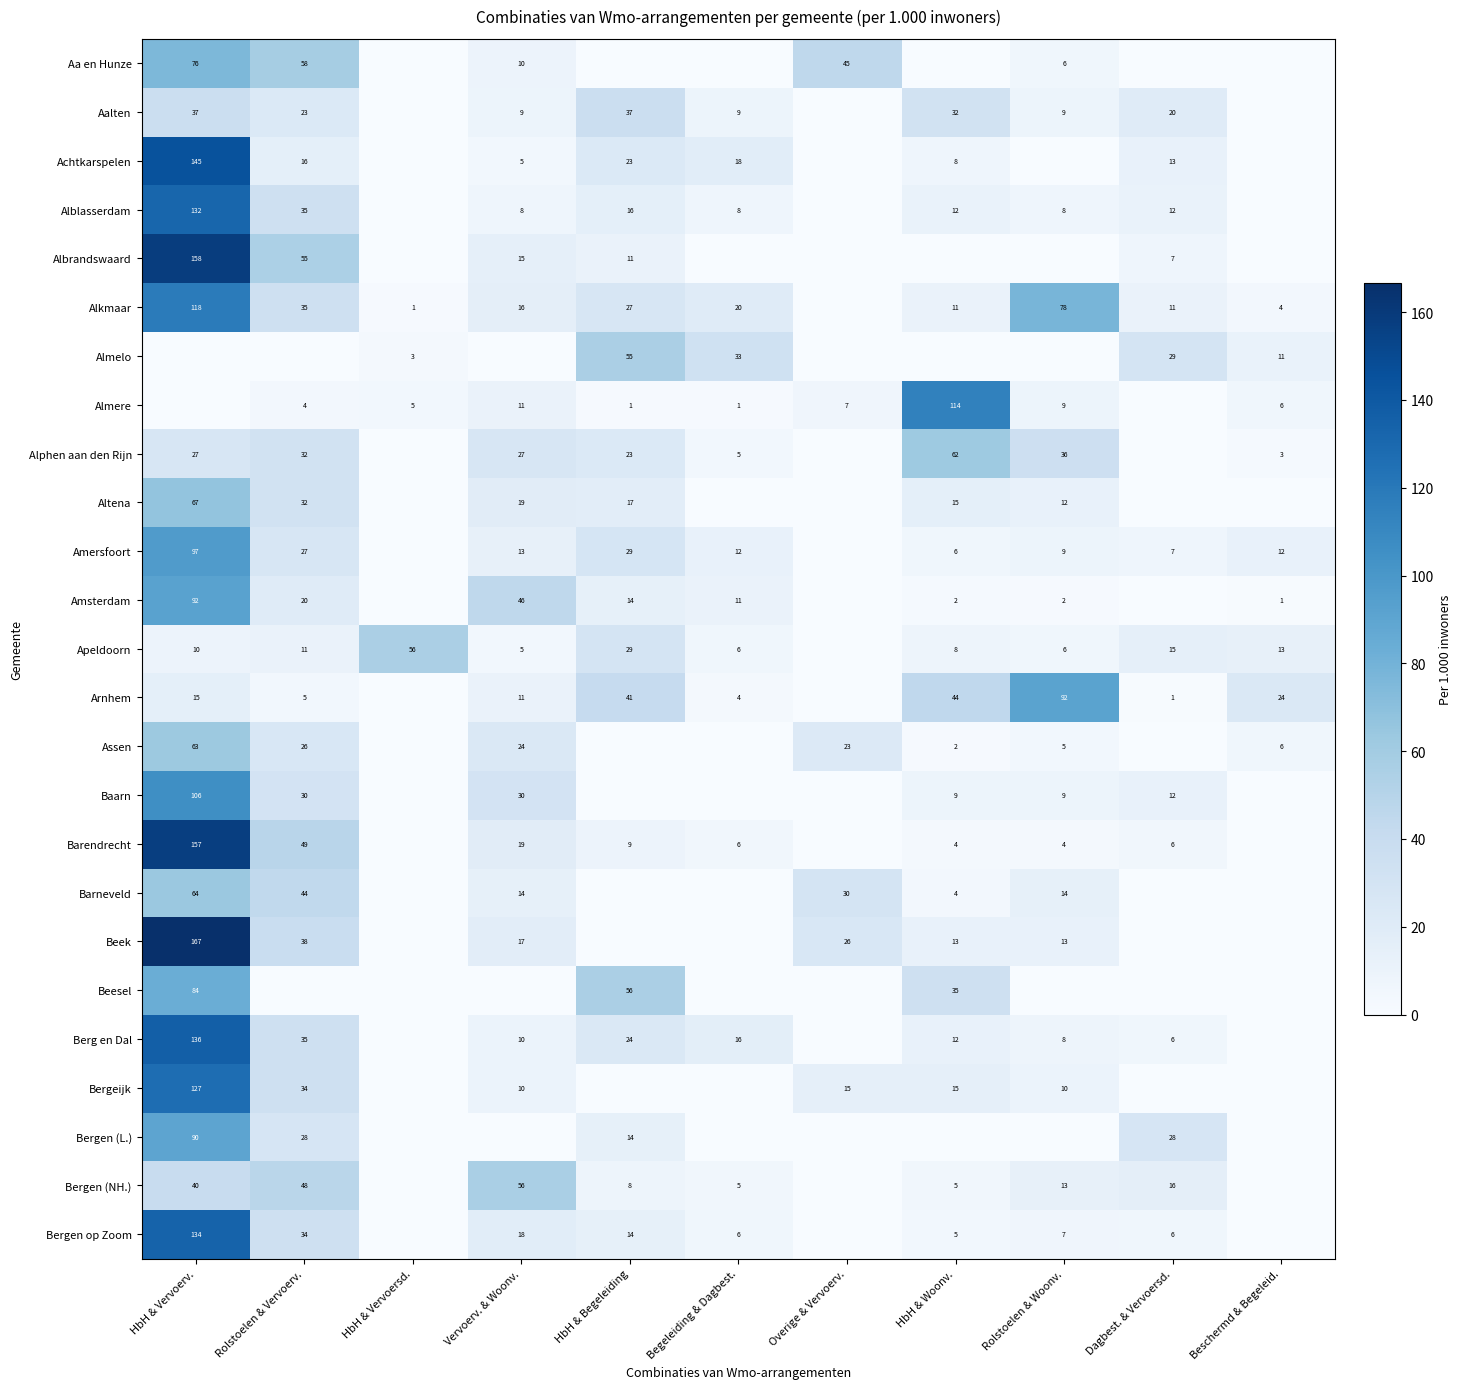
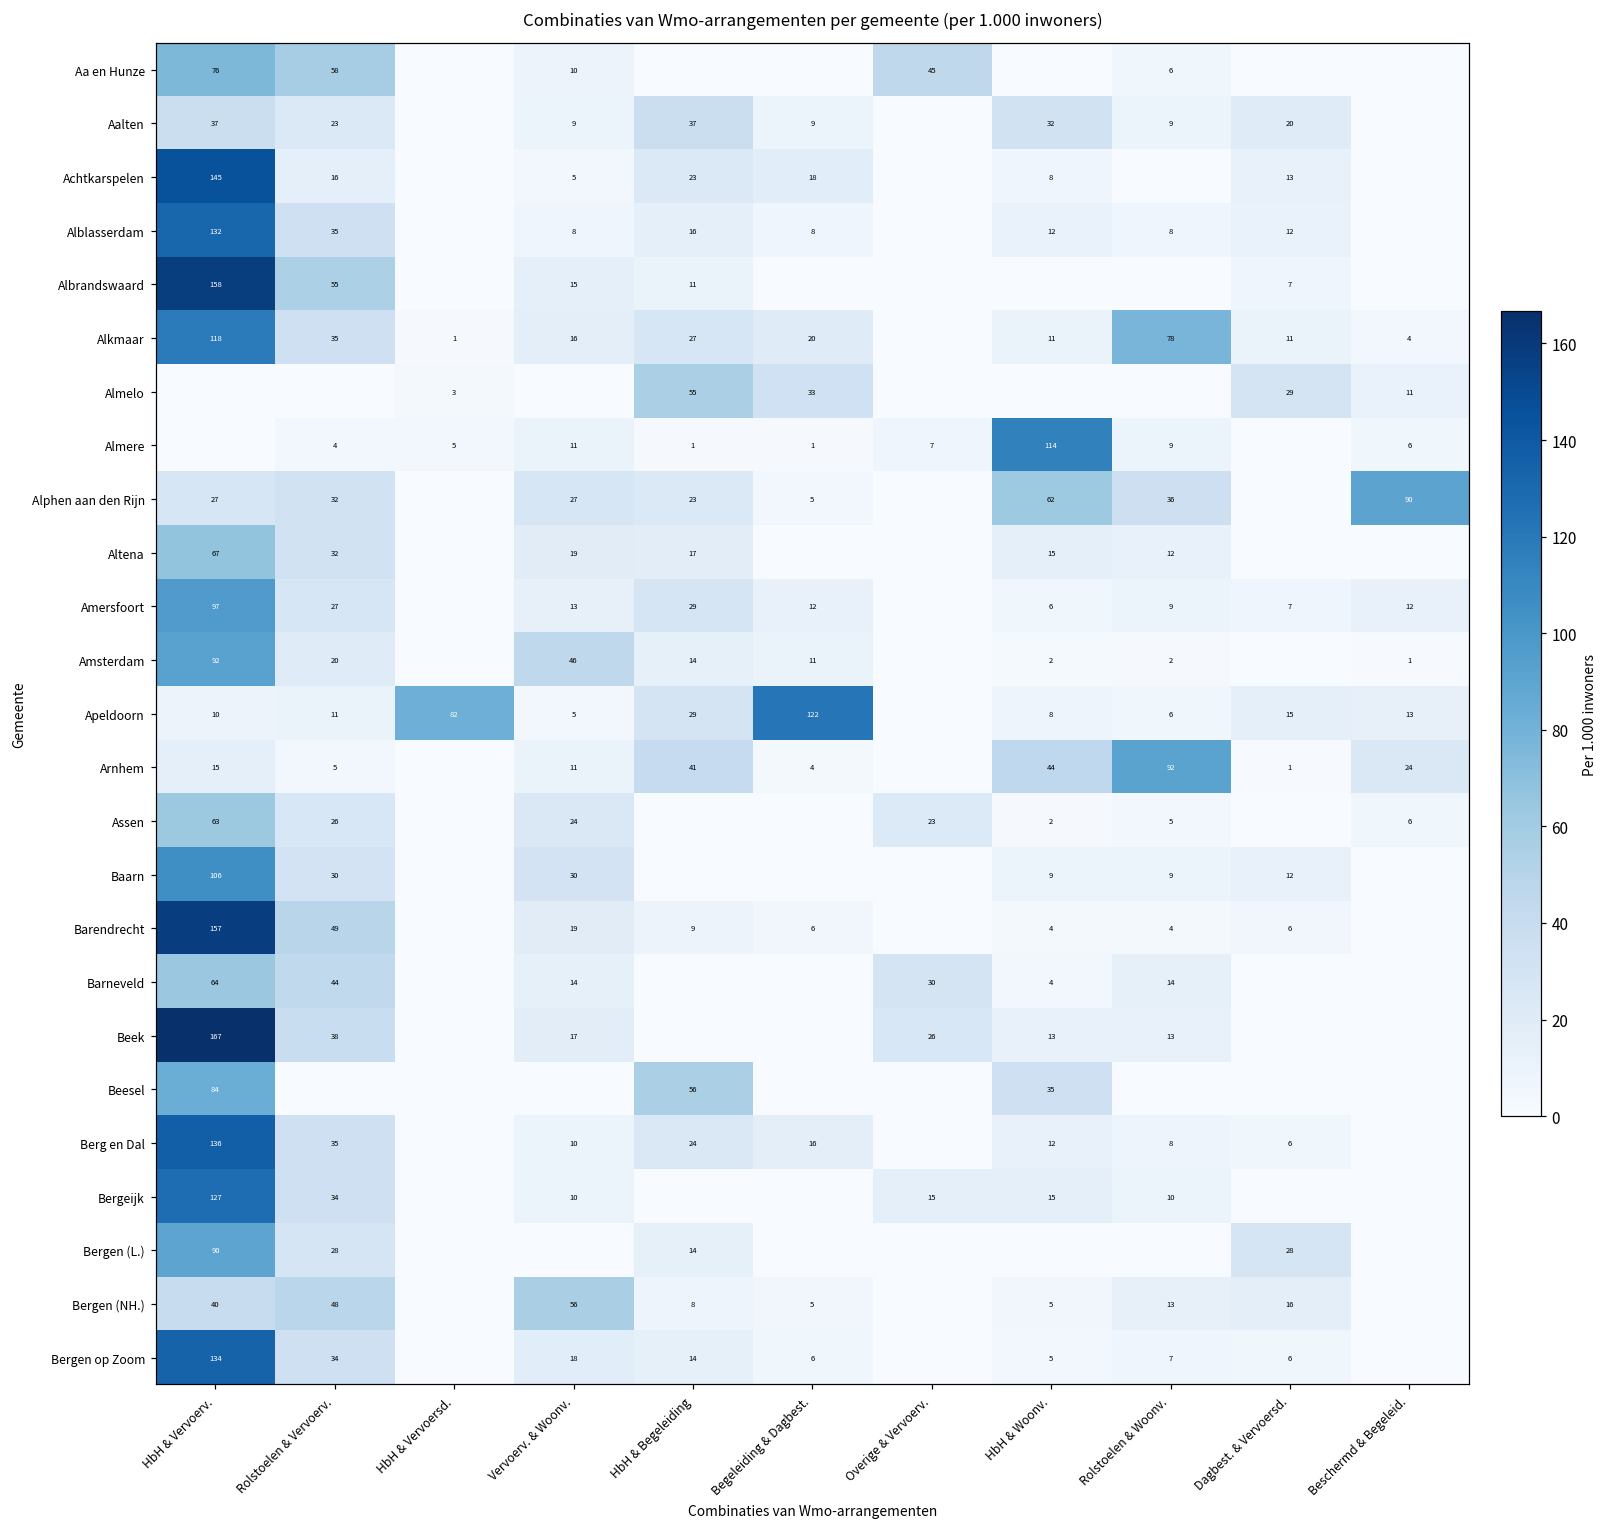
Alphen aan den Rijn, Beschermd & Begeleid.: 3 -> 90
Apeldoorn, HbH & Vervoersd.: 56 -> 82
Apeldoorn, Begeleiding & Dagbest.: 6 -> 122
